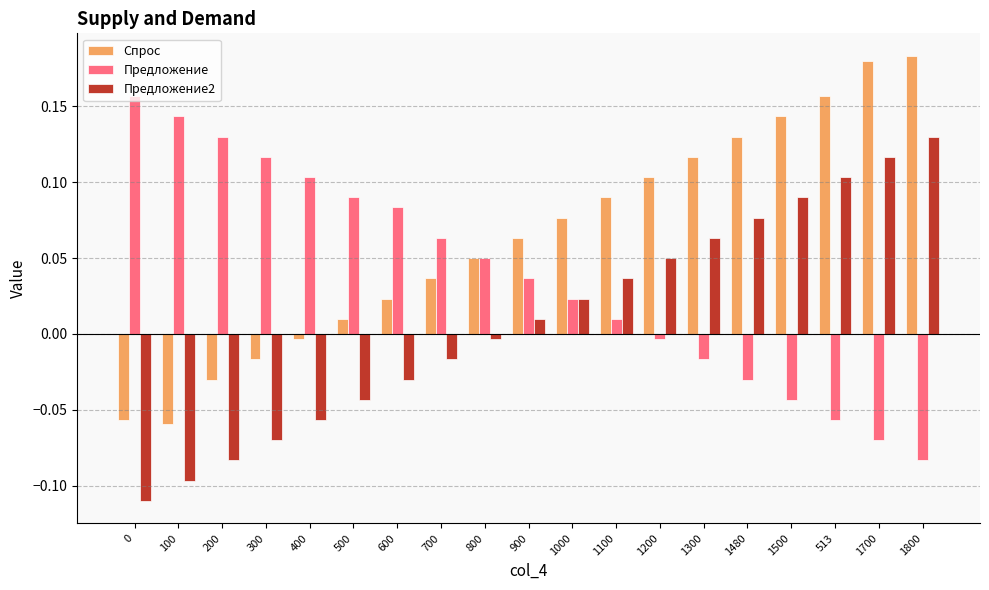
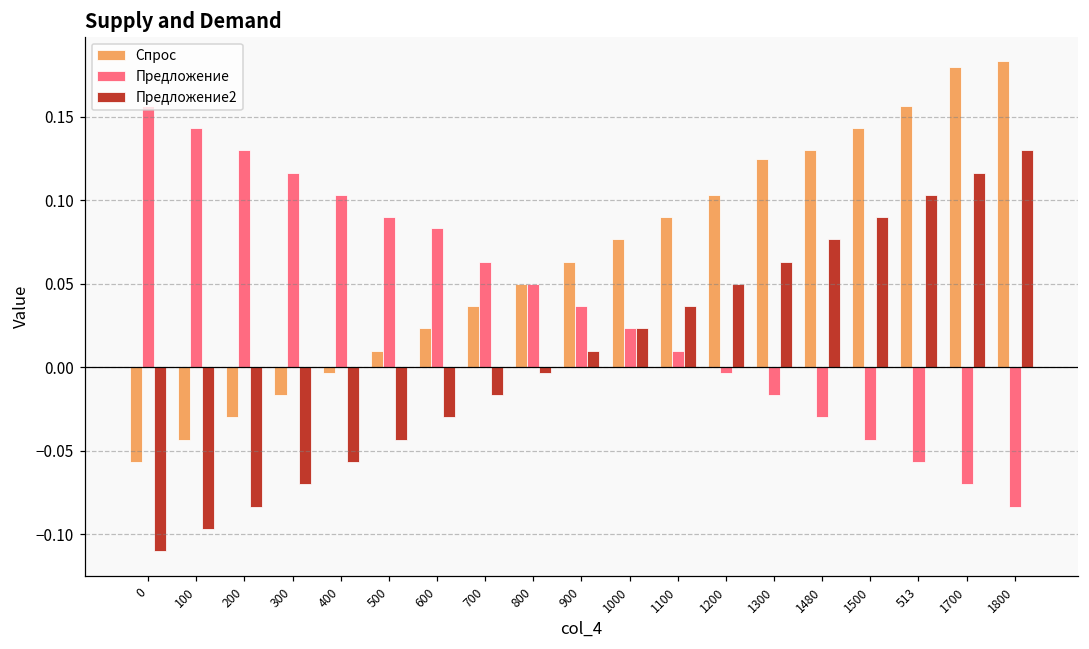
Спрос, 100: -0.059 -> -0.043
Спрос, 1300: 0.117 -> 0.125
